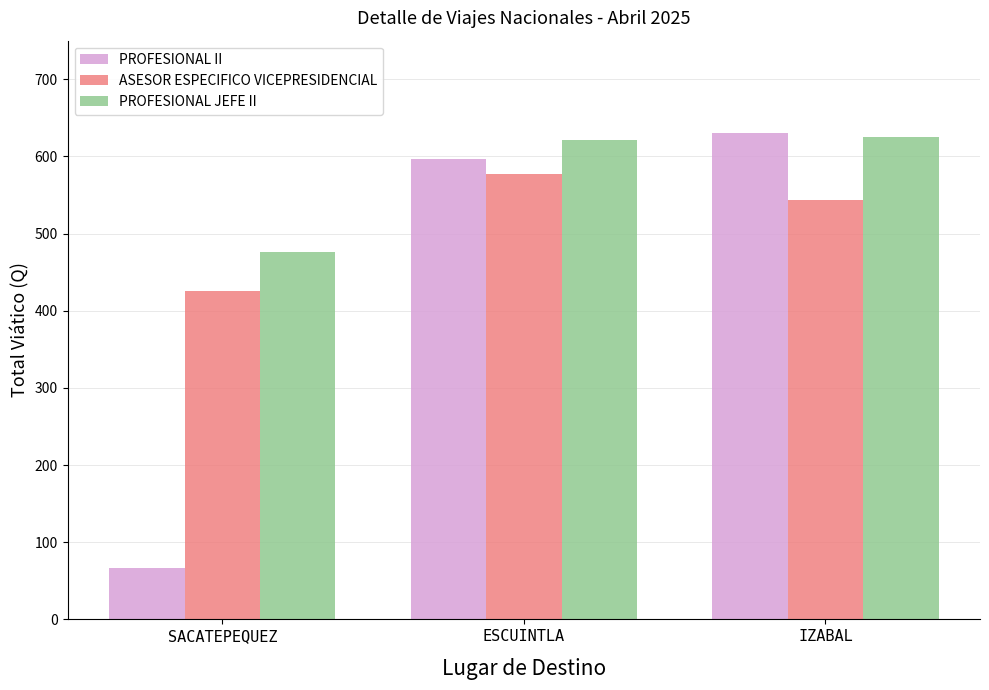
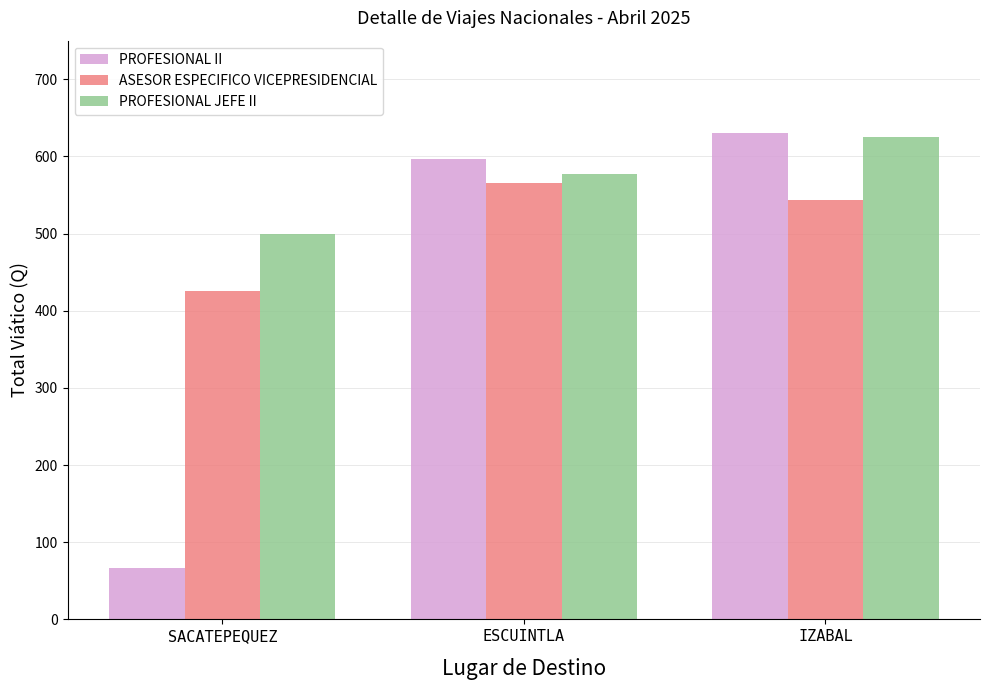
PROFESIONAL JEFE II, SACATEPEQUEZ: 480 -> 500
ASESOR ESPECIFICO VICEPRESIDENCIAL, ESCUINTLA: 580 -> 570
PROFESIONAL JEFE II, ESCUINTLA: 620 -> 580
